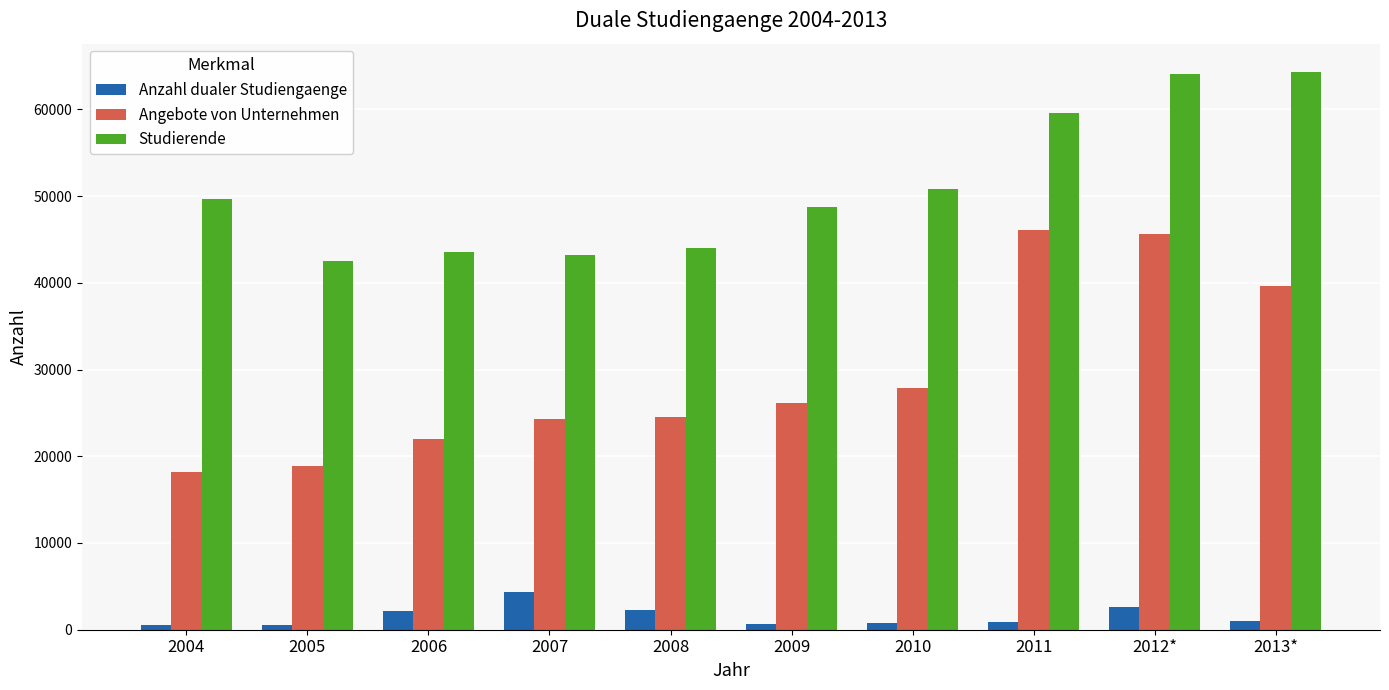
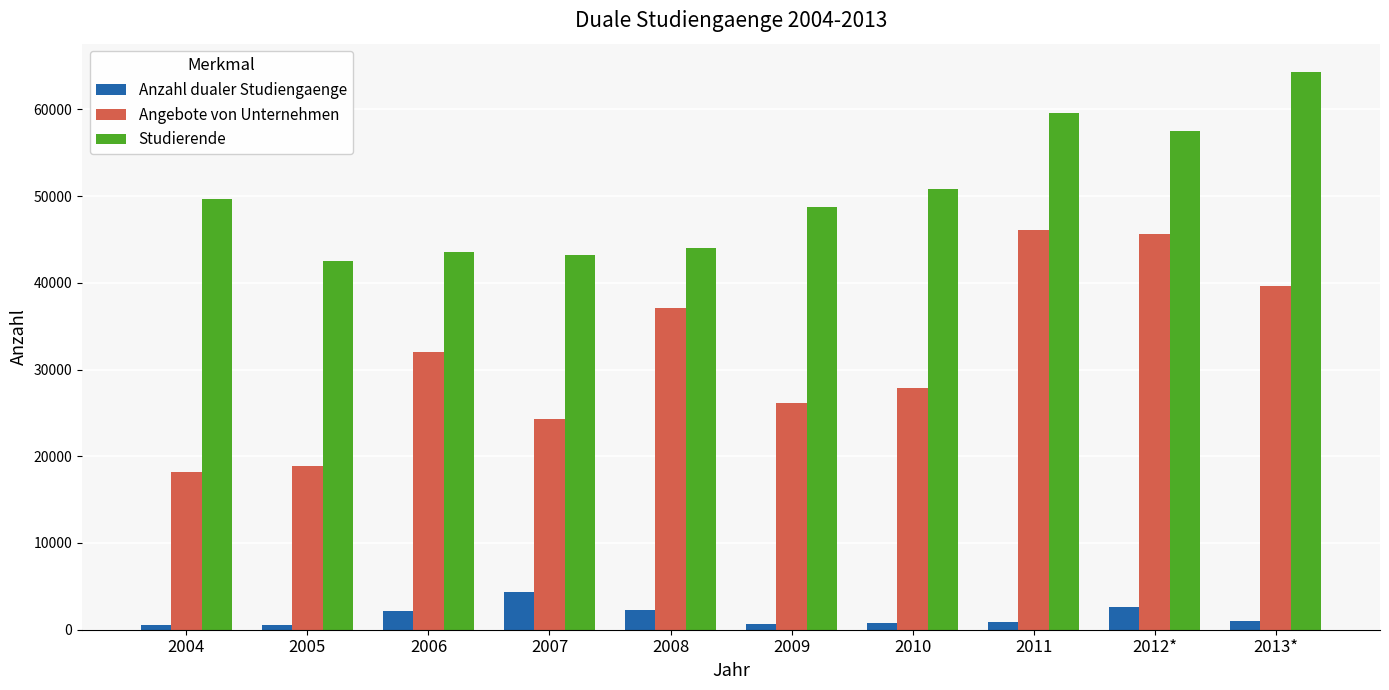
Angebote von Unternehmen, 2006: 22000 -> 32000
Angebote von Unternehmen, 2008: 25000 -> 37000
Studierende, 2012*: 64000 -> 57000
